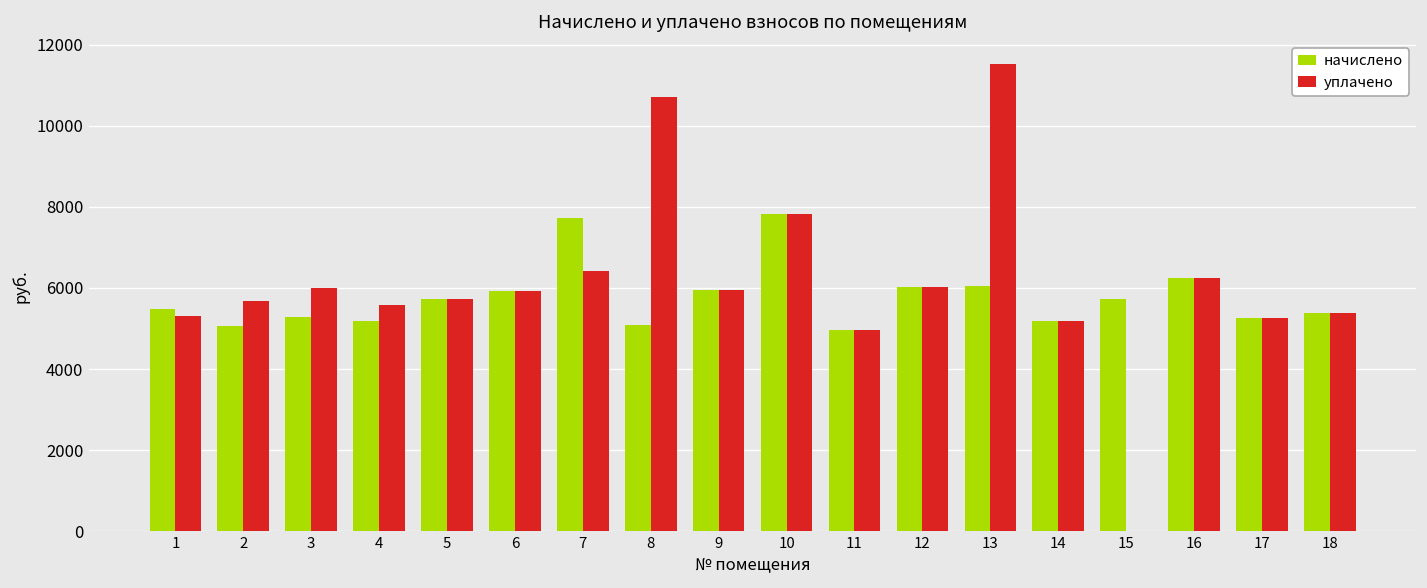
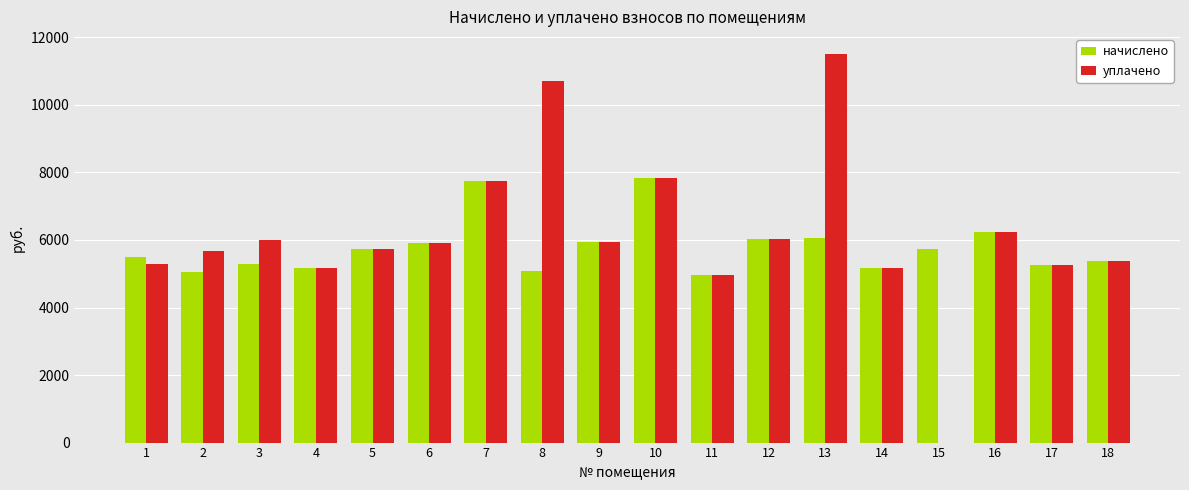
уплачено, 4: 5600 -> 5200
уплачено, 7: 6400 -> 7700
